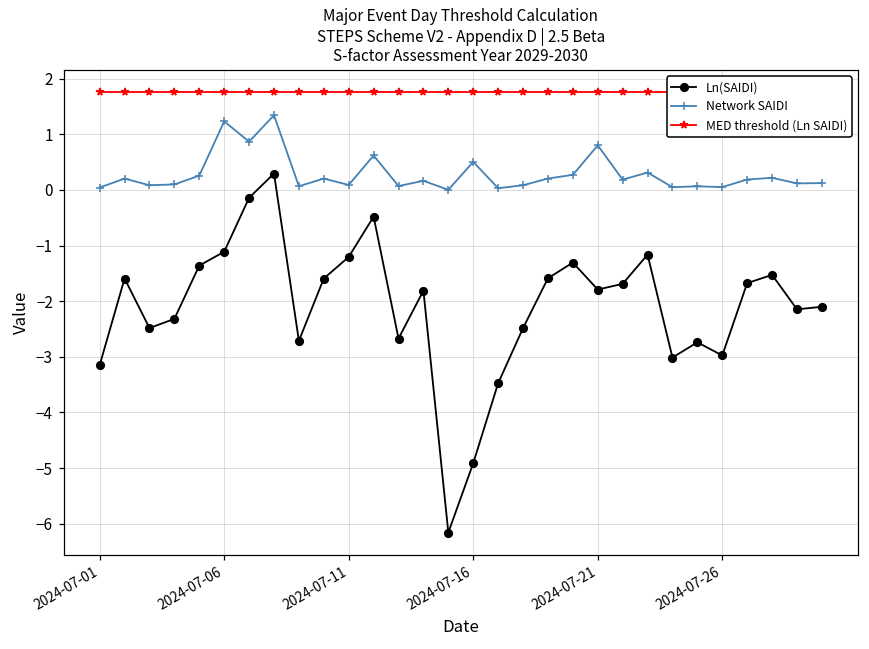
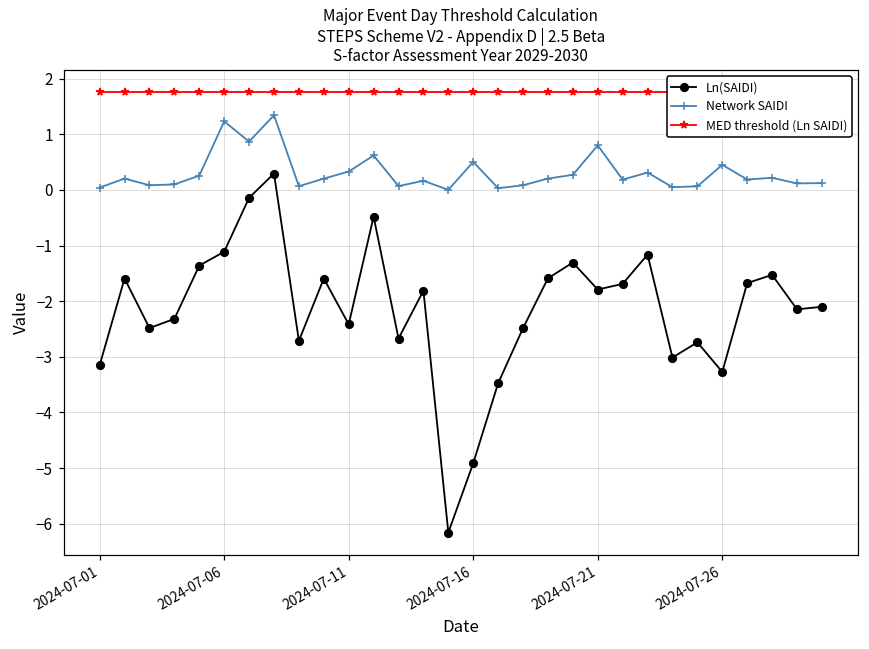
Ln(SAIDI), 2024-07-11: -1.2 -> -2.4
Network SAIDI, 2024-07-11: 0.1 -> 0.3
Ln(SAIDI), 2024-07-26: -3.0 -> -3.3
Network SAIDI, 2024-07-26: 0.1 -> 0.5
